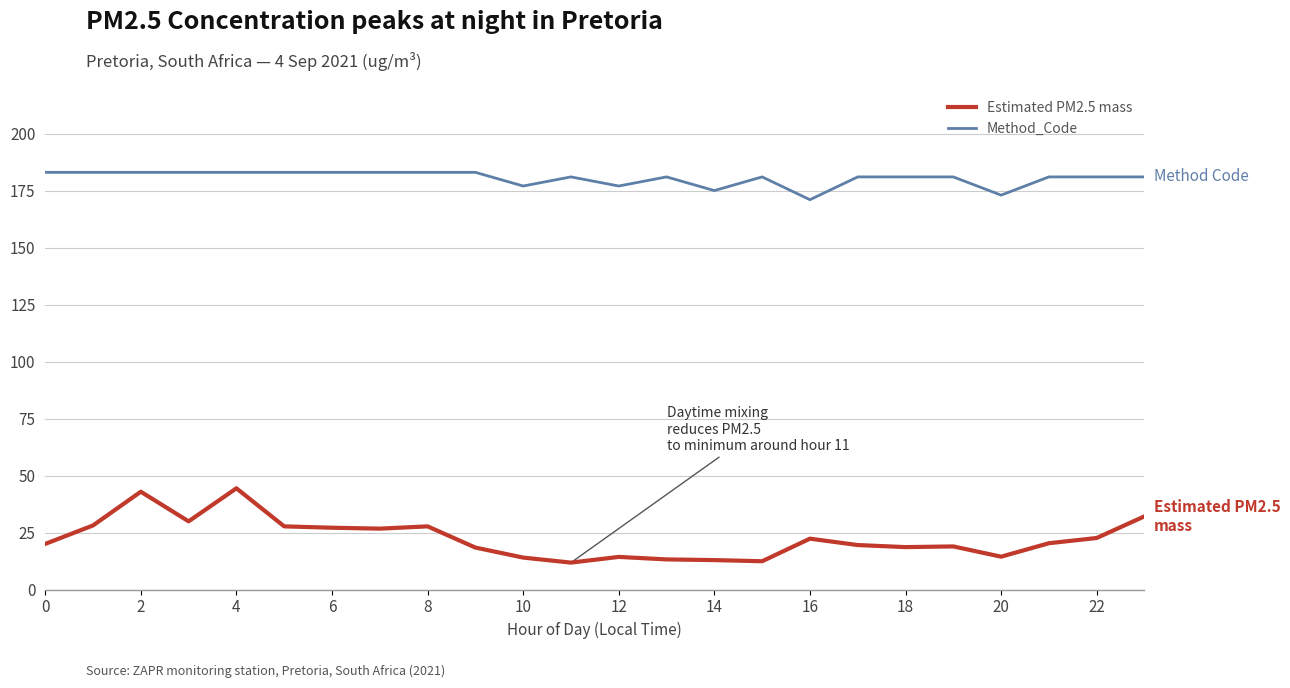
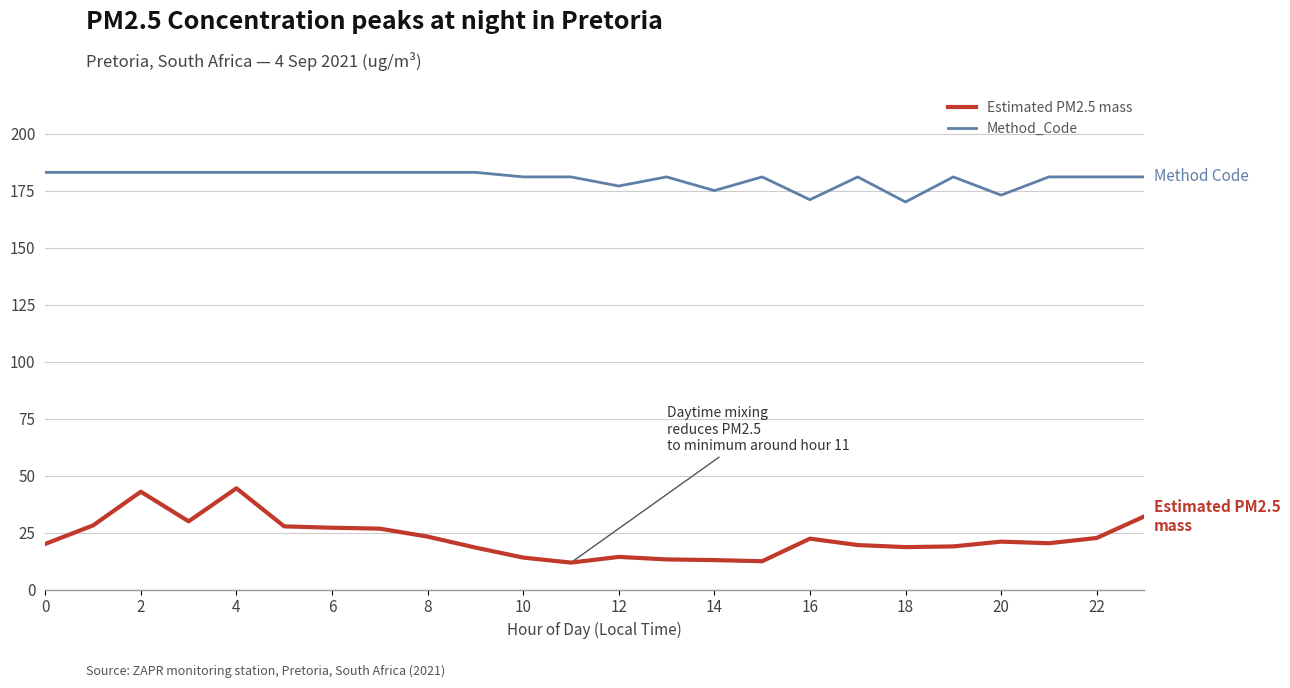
Estimated PM2.5 mass, 8: 28 -> 23
Method_Code, 10: 177 -> 181
Method_Code, 18: 181 -> 170
Estimated PM2.5 mass, 20: 14 -> 21
